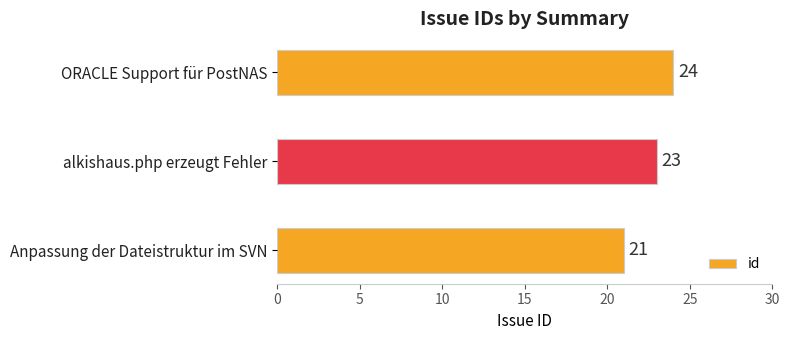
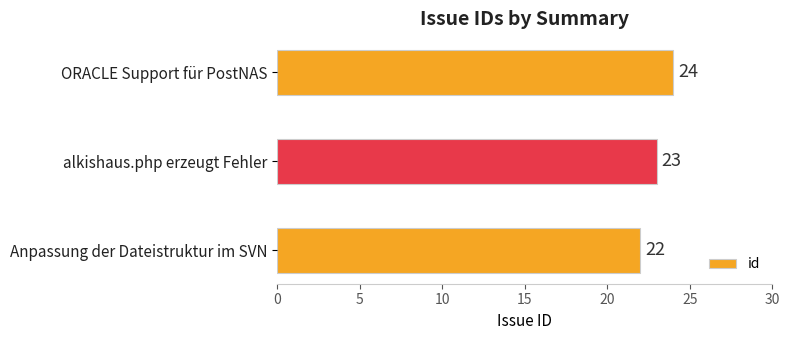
Anpassung der Dateistruktur im SVN: 21 -> 22
